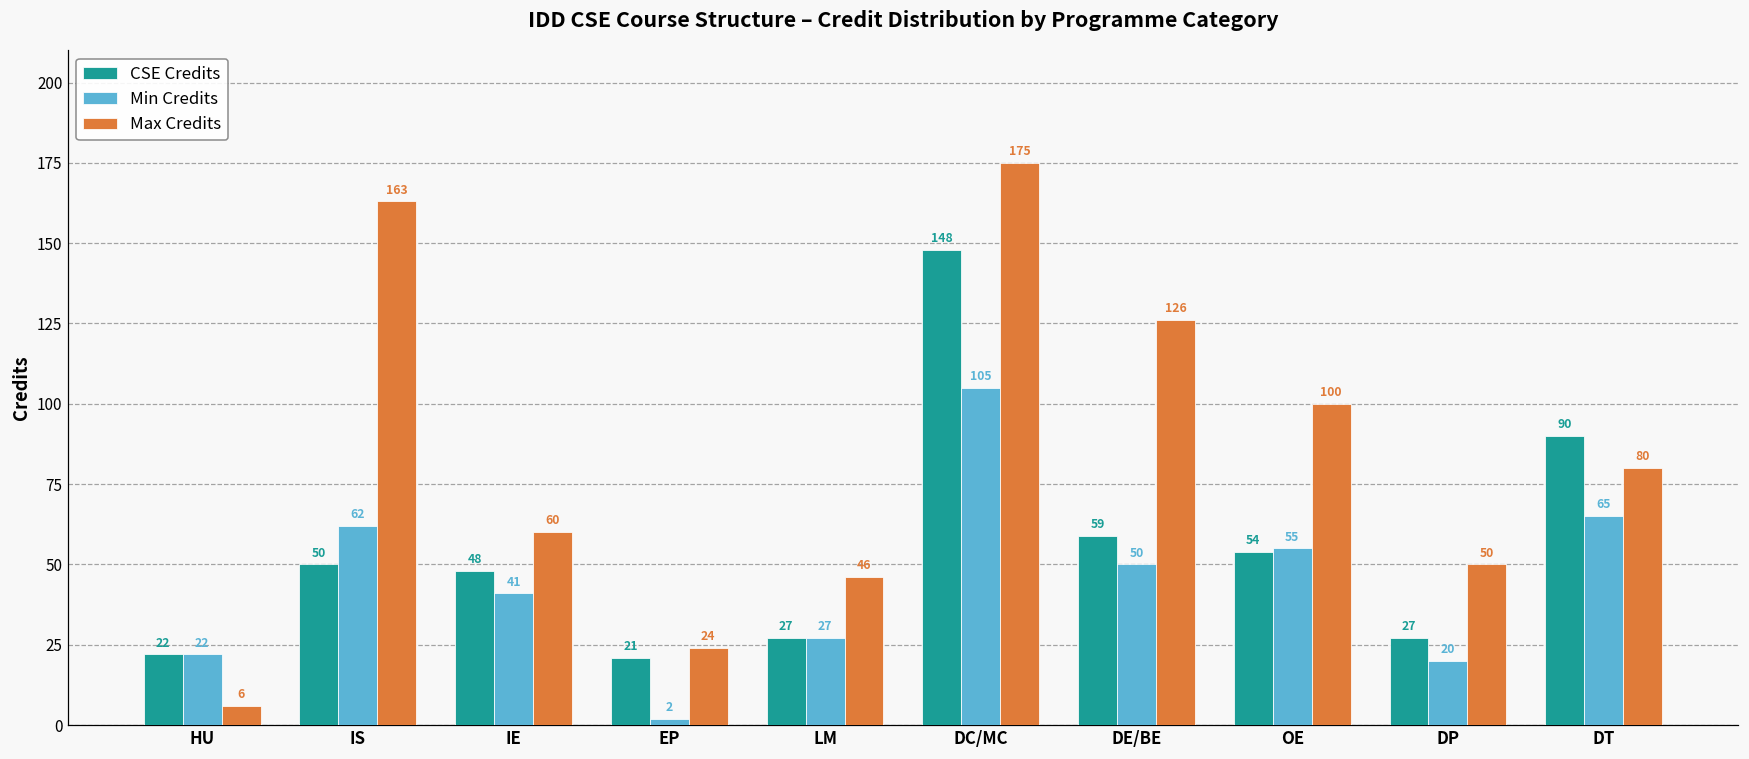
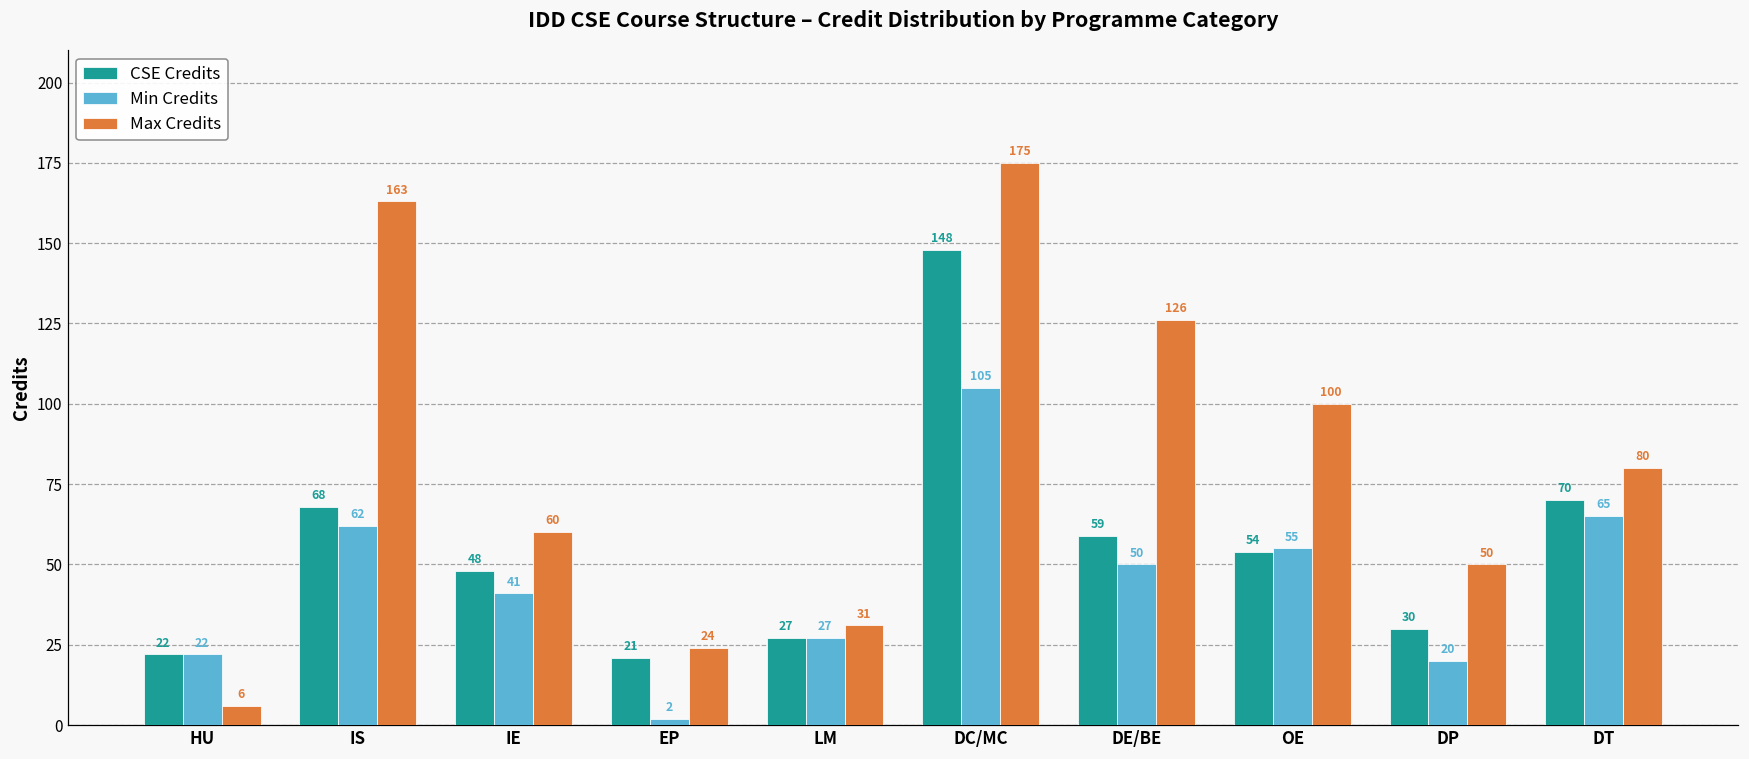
CSE Credits, IS: 50 -> 68
Max Credits, LM: 46 -> 31
CSE Credits, DP: 27 -> 30
CSE Credits, DT: 90 -> 70
